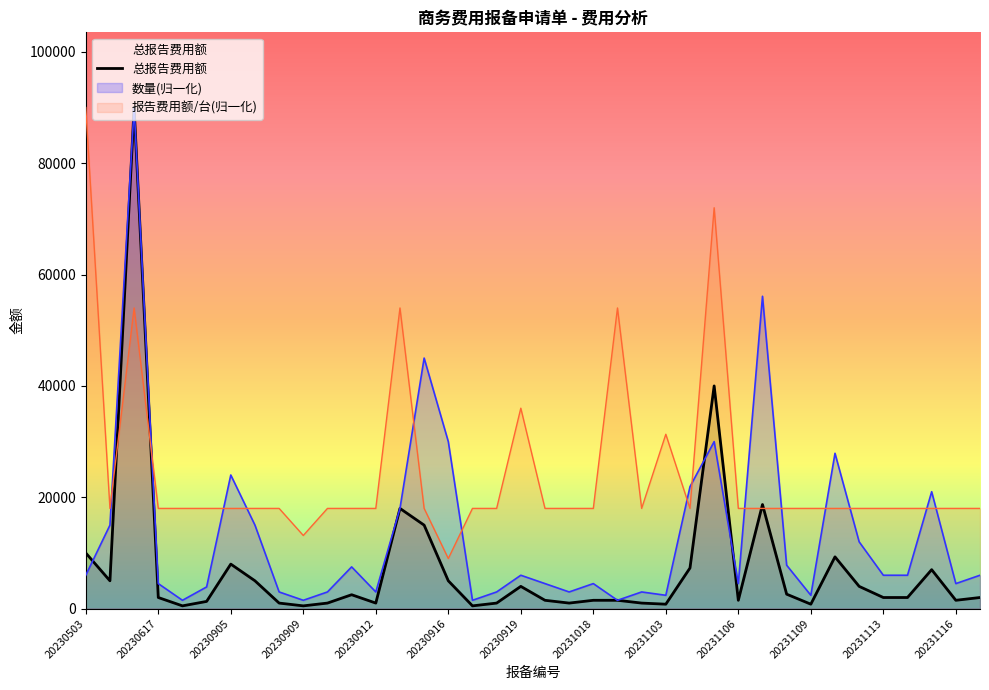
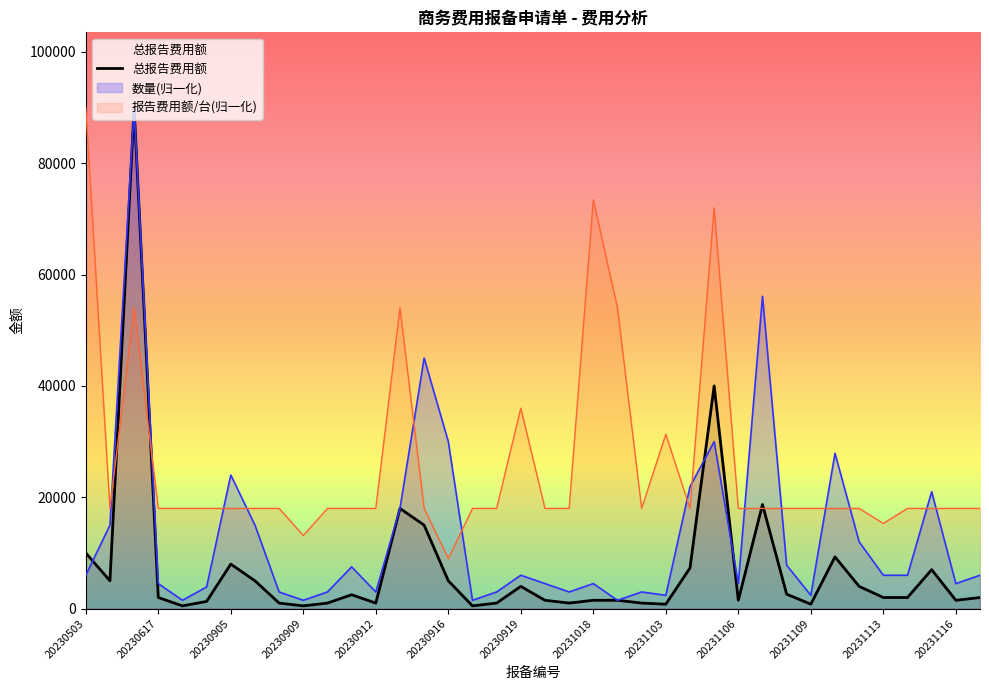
报告费用额/台(归一化), 20231018: 18000 -> 73000
报告费用额/台(归一化), 20231113: 18000 -> 15000
